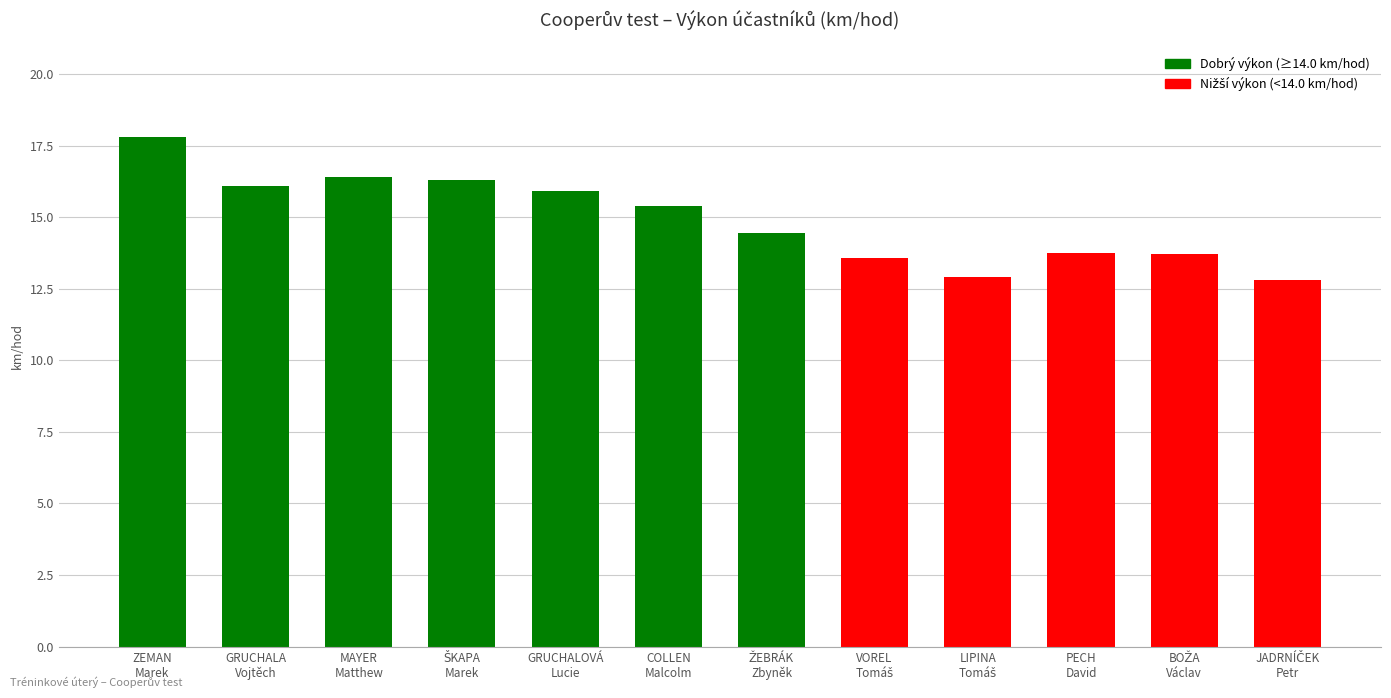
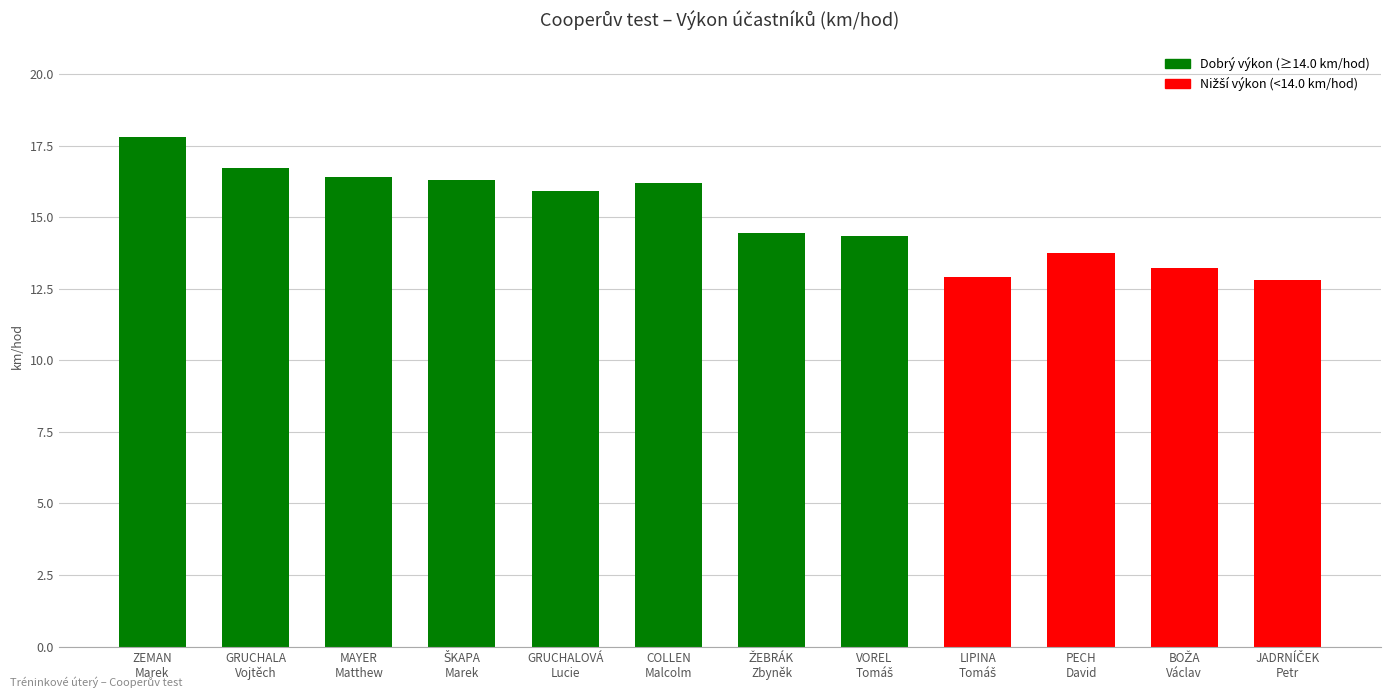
GRUCHALA Vojtěch: 16.1 -> 16.7
COLLEN Malcolm: 15.4 -> 16.2
VOREL Tomáš: 13.6 -> 14.4
BOŽA Václav: 13.7 -> 13.2
